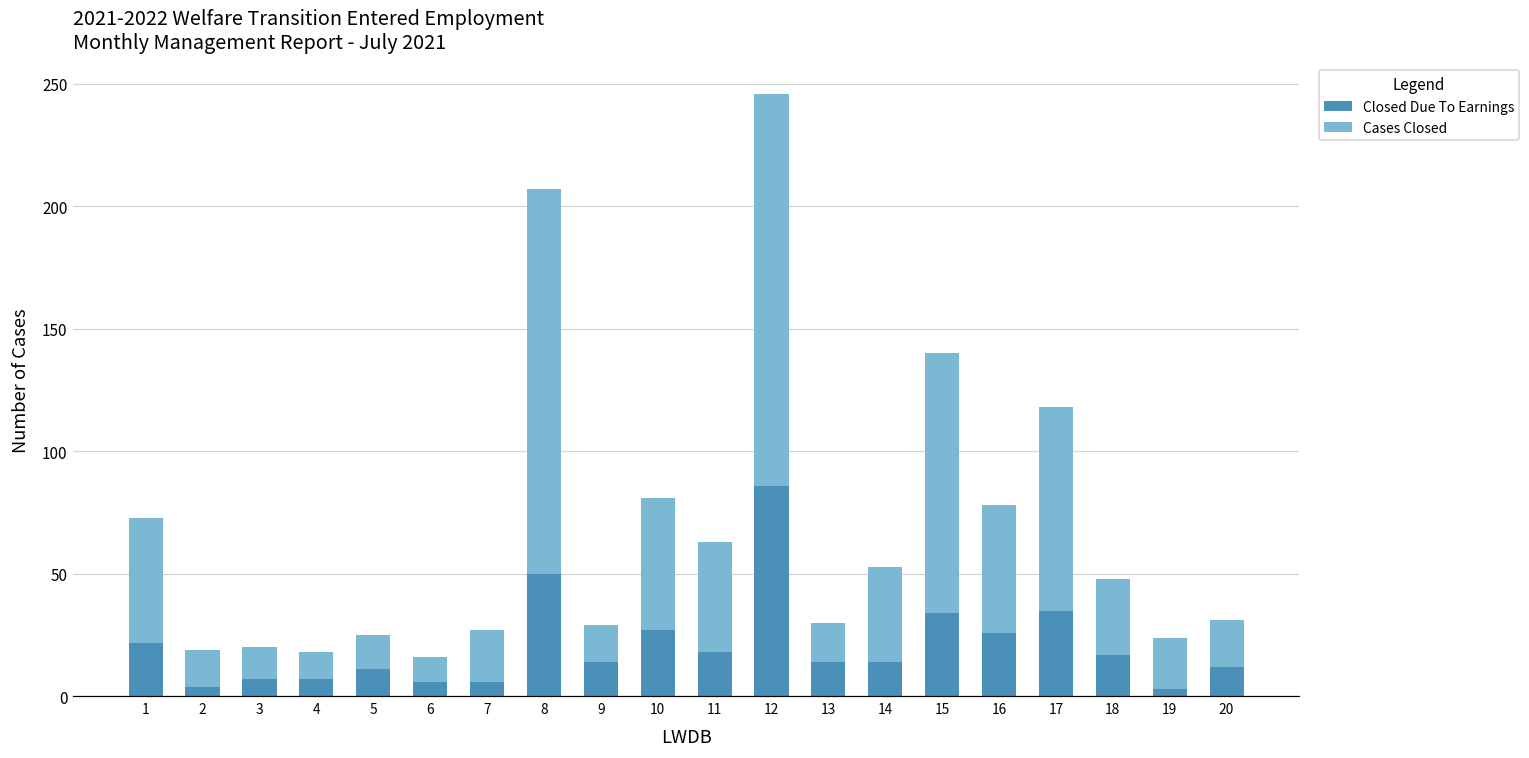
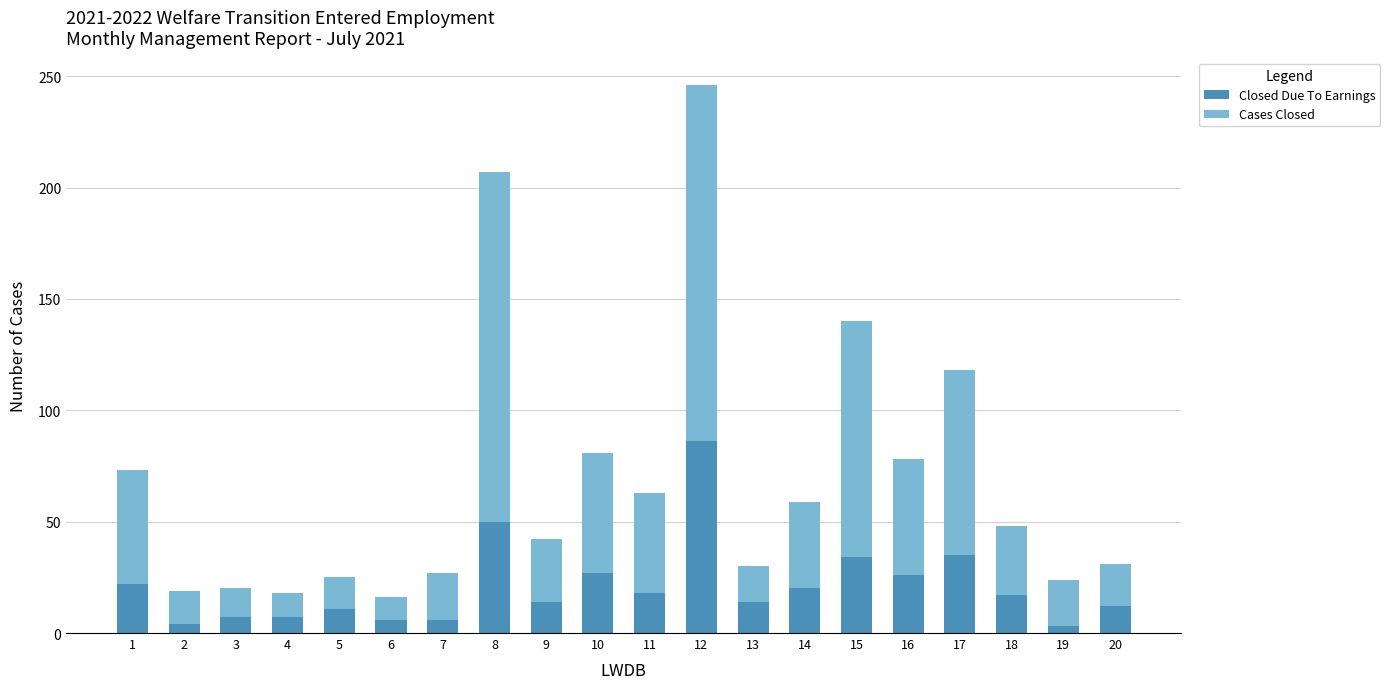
Cases Closed, 9: 15 -> 28
Closed Due To Earnings, 14: 14 -> 20
